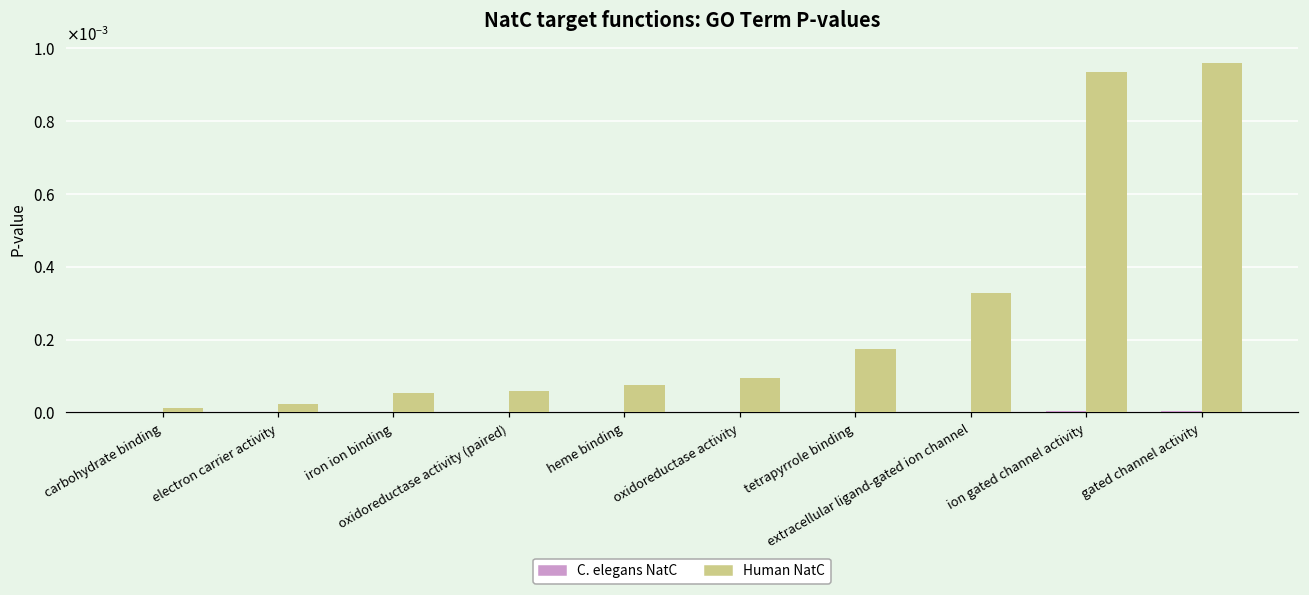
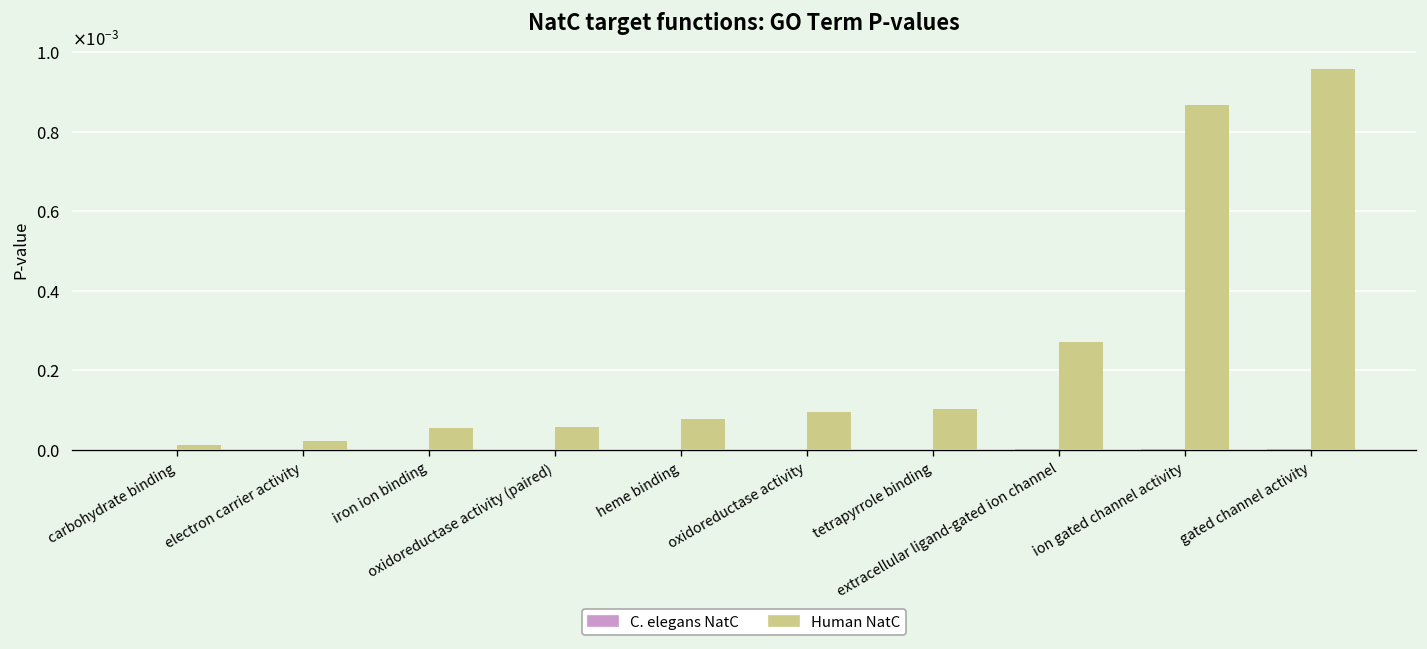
Human NatC, tetrapyrrole binding: 0.00018 -> 0.00010
Human NatC, extracellular ligand-gated ion channel: 0.00033 -> 0.00027
Human NatC, ion gated channel activity: 0.00093 -> 0.00087
